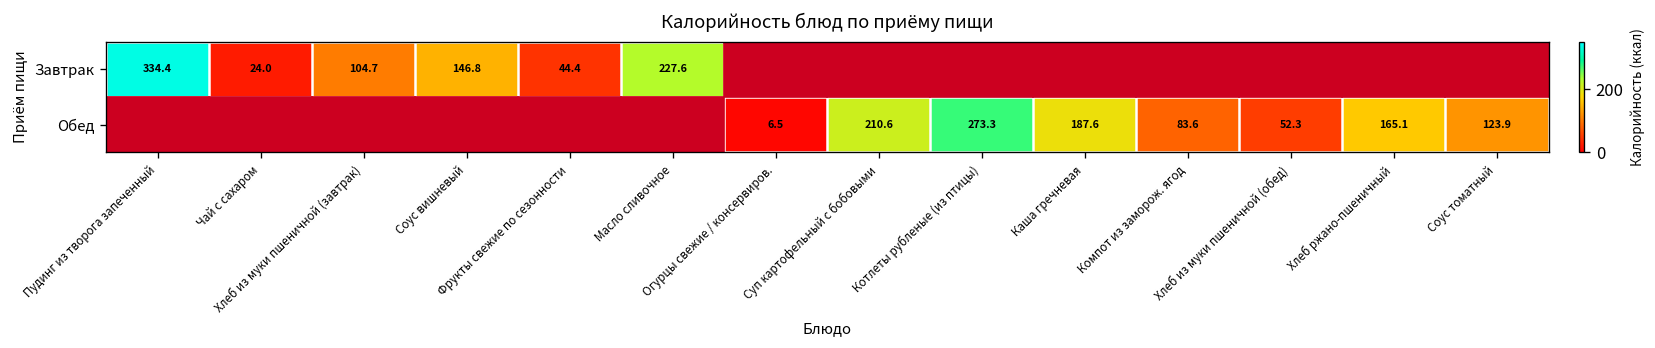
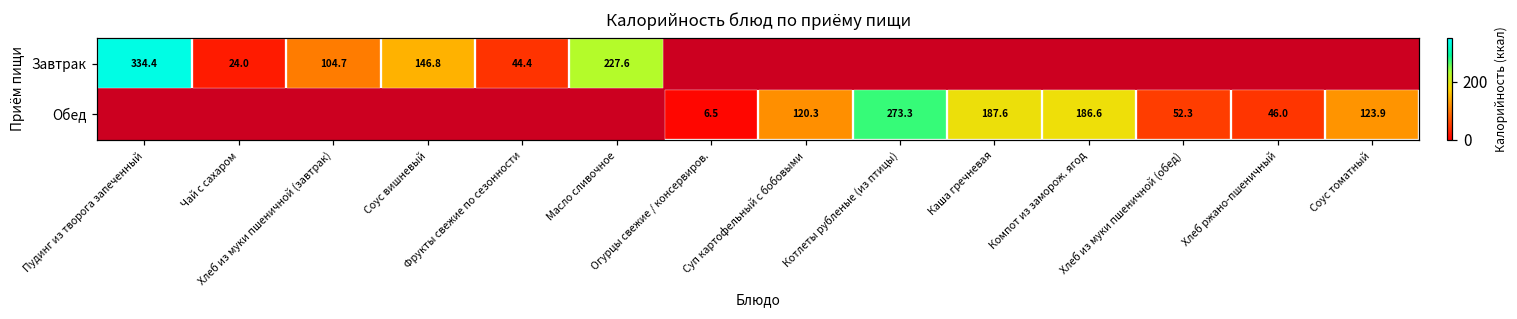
Обед, Суп картофельный с бобовыми: 210.6 -> 120.3
Обед, Компот из заморож. ягод: 83.6 -> 186.6
Обед, Хлеб ржано-пшеничный: 165.1 -> 46.0
